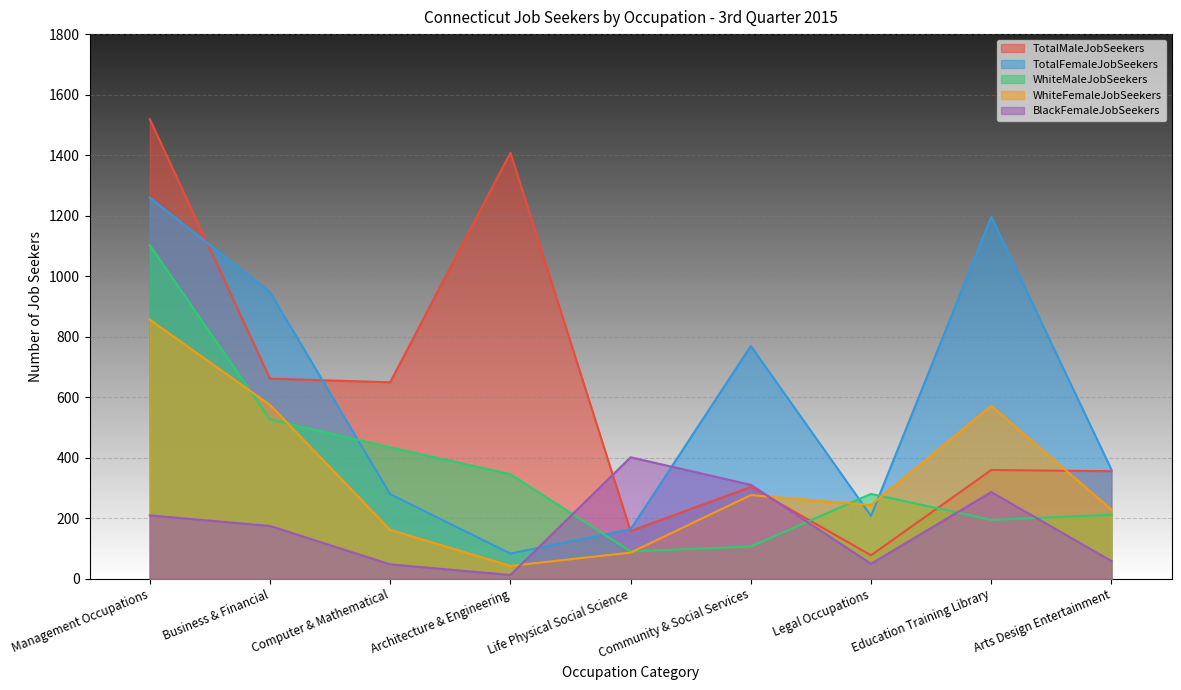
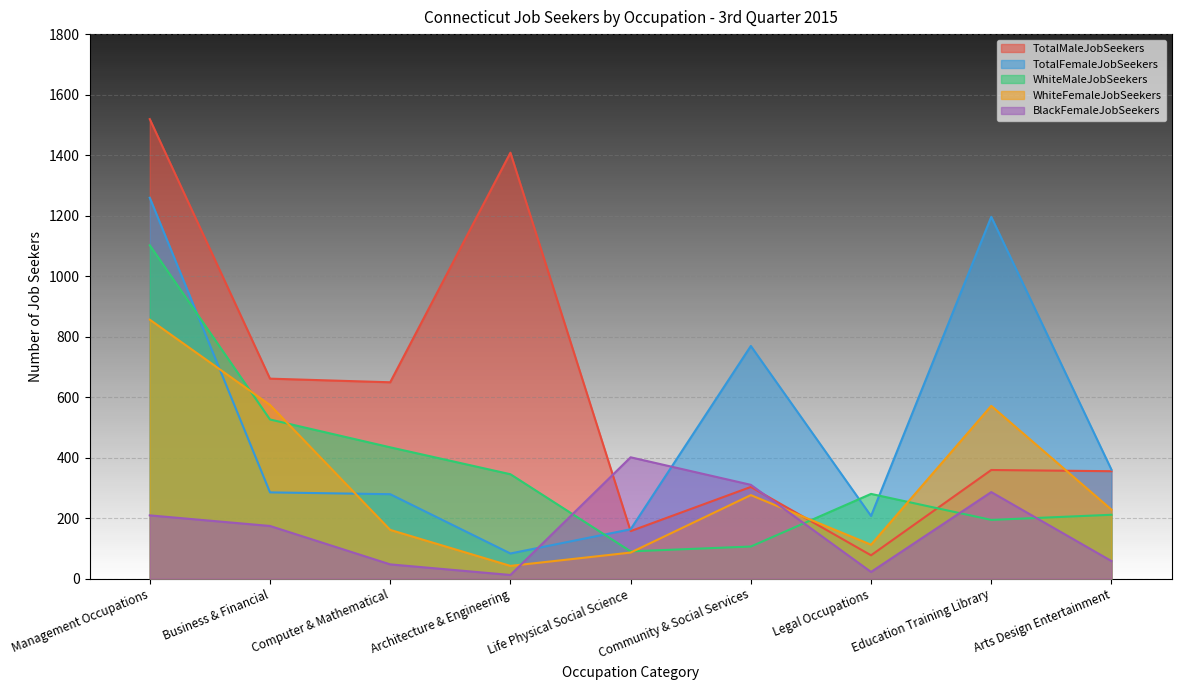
TotalFemaleJobSeekers, Business & Financial: 950 -> 290
WhiteFemaleJobSeekers, Legal Occupations: 240 -> 110
BlackFemaleJobSeekers, Legal Occupations: 50 -> 20
